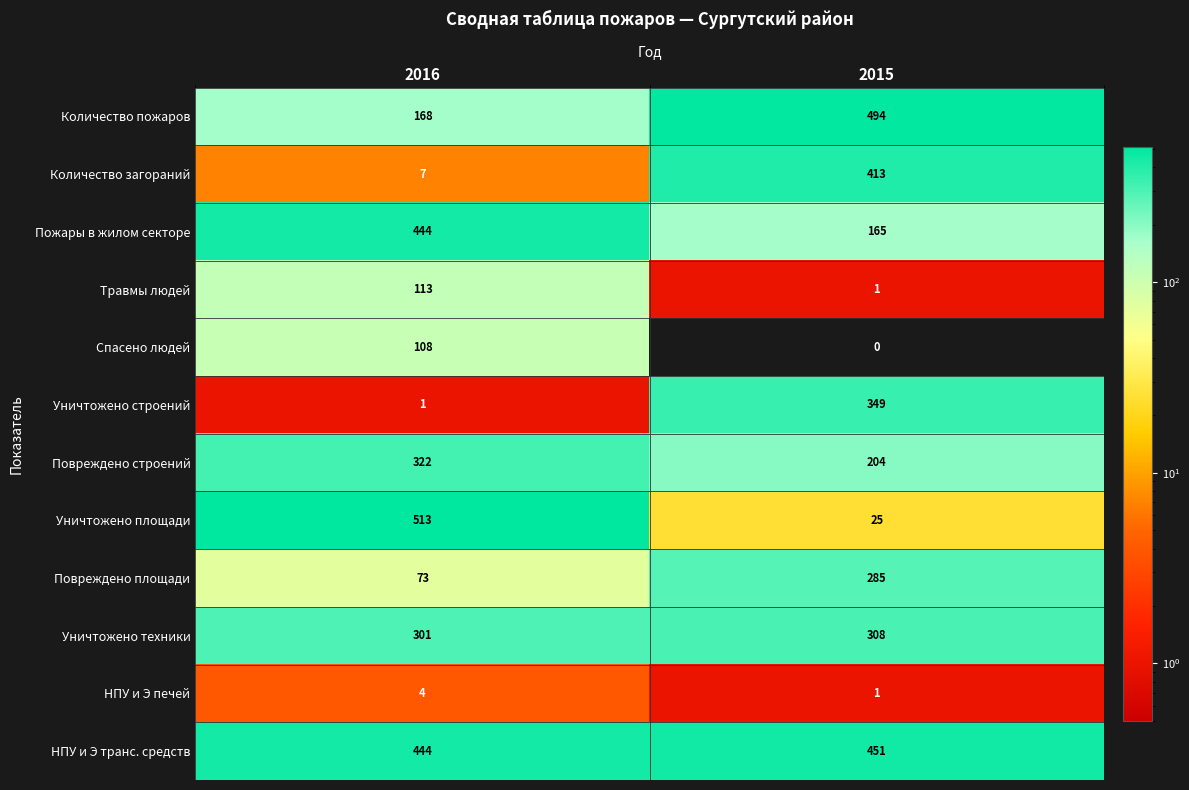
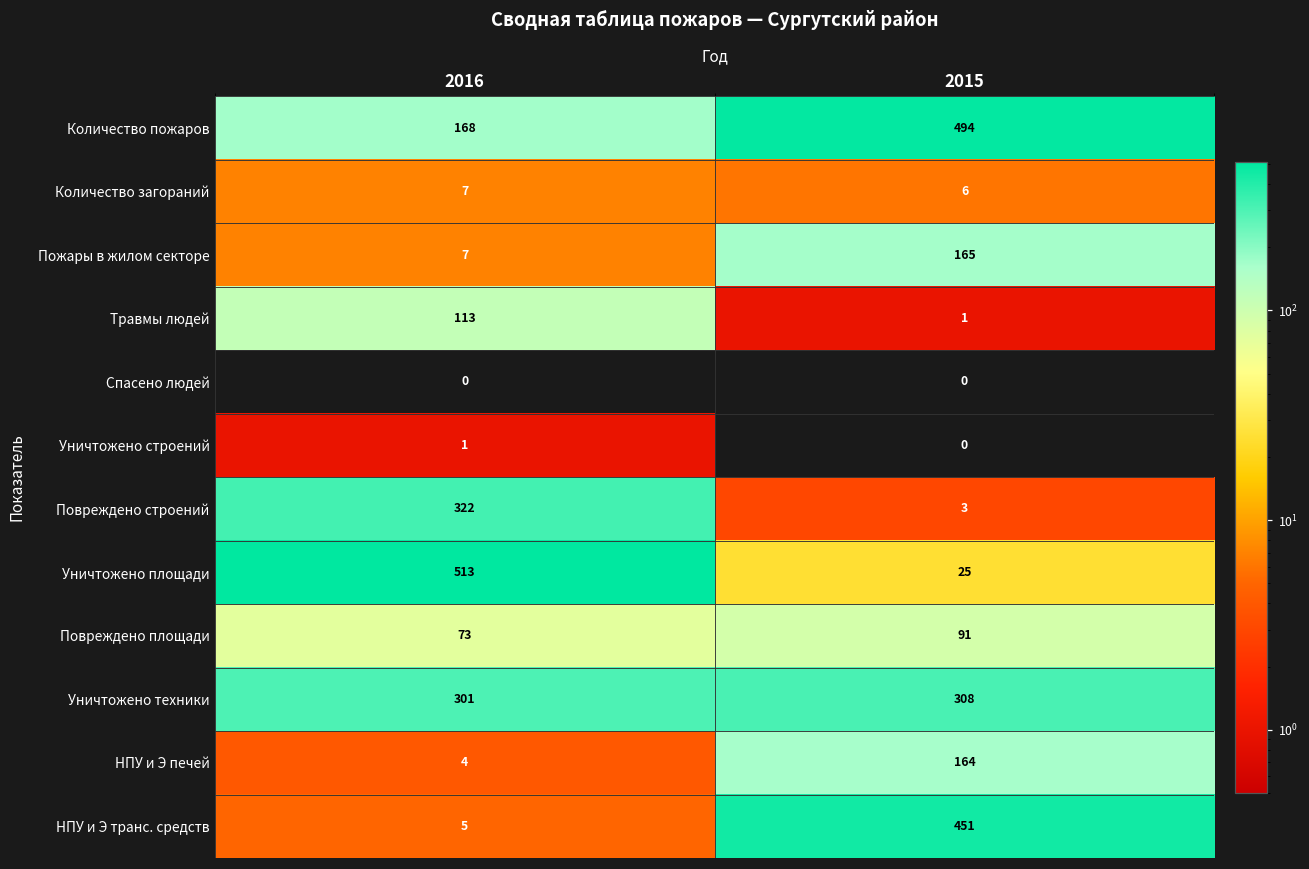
Количество загораний, 2015: 413 -> 6
Пожары в жилом секторе, 2016: 444 -> 7
Спасено людей, 2016: 108 -> 0
Уничтожено строений, 2015: 349 -> 0
Повреждено строений, 2015: 204 -> 3
Повреждено площади, 2015: 285 -> 91
НПУ и Э печей, 2015: 1 -> 164
НПУ и Э транс. средств, 2016: 444 -> 5
